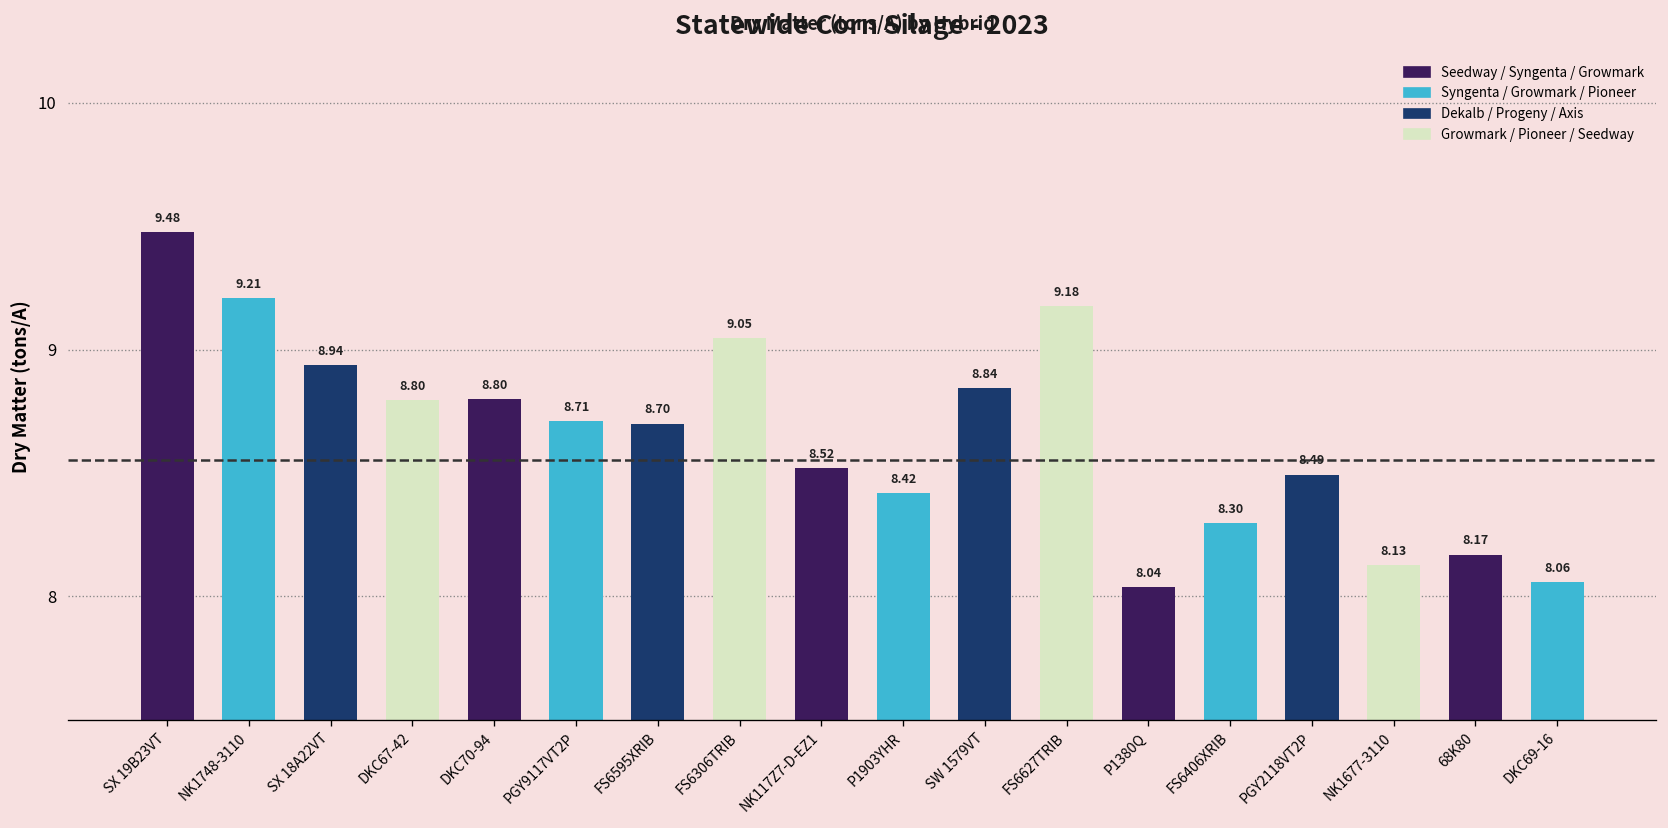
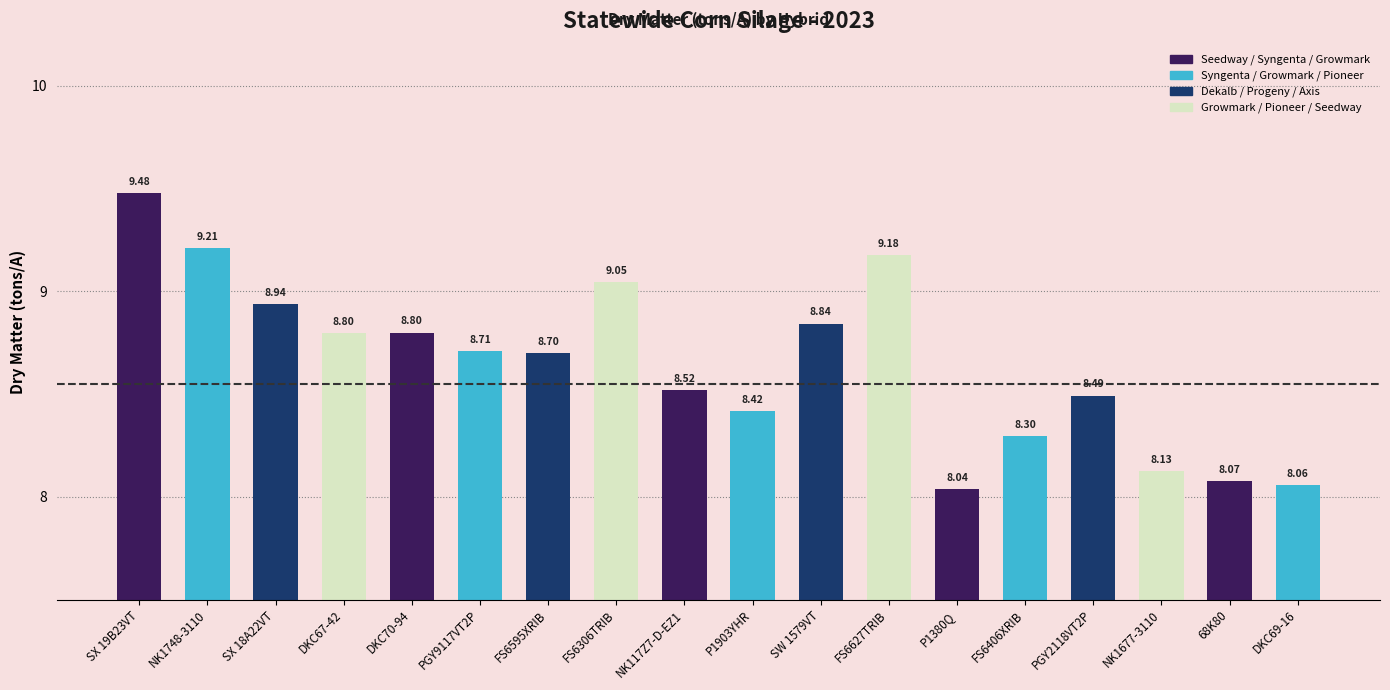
68K80: 8.17 -> 8.07
